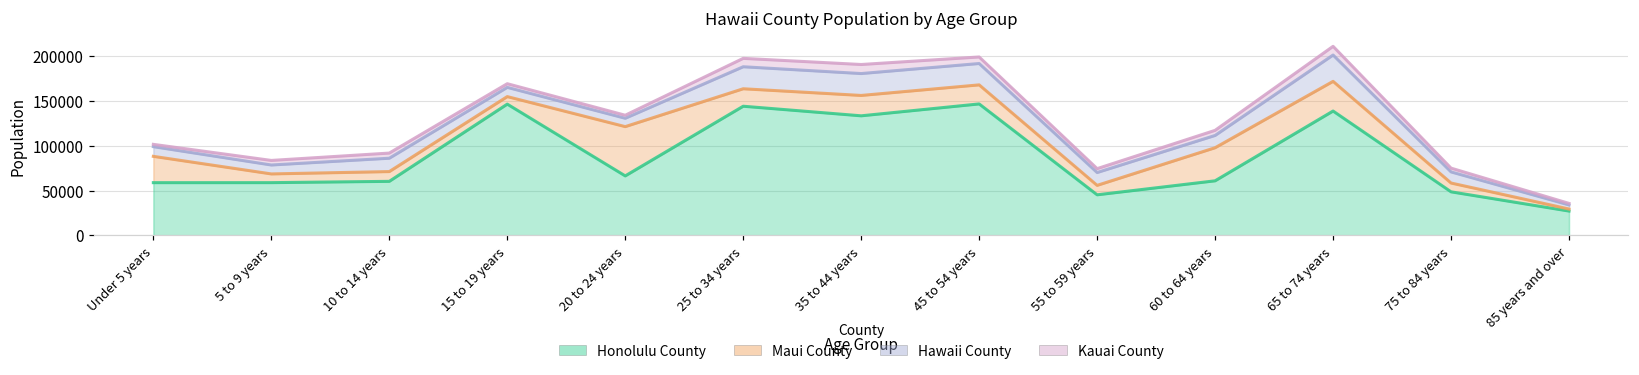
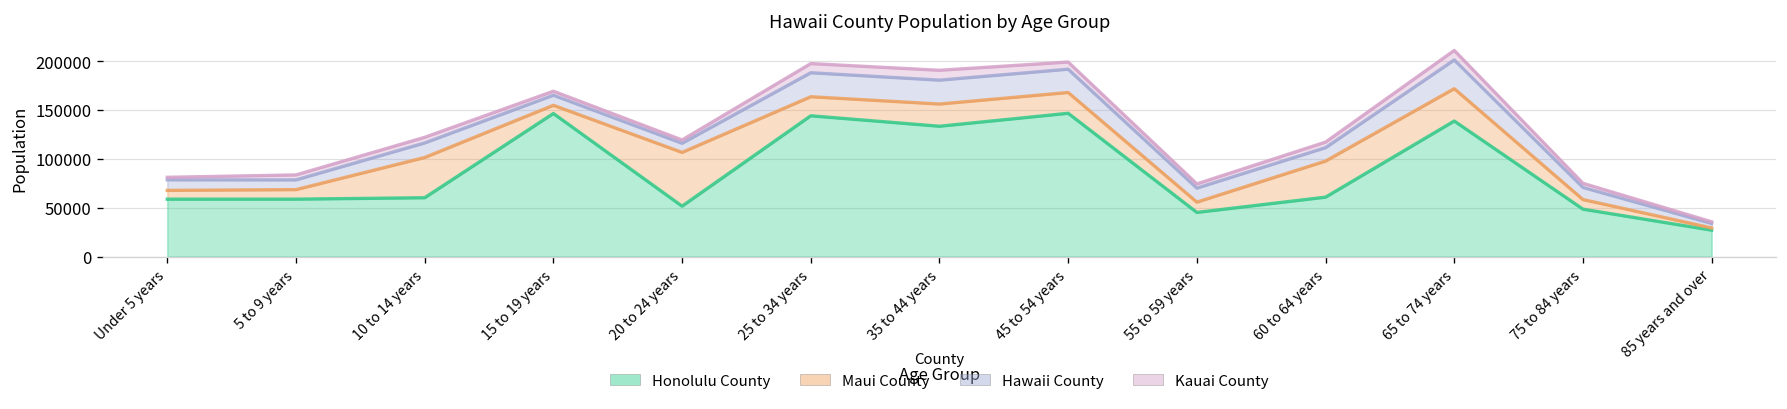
Maui County, Under 5 years: 30000 -> 10000
Maui County, 10 to 14 years: 10000 -> 40000
Honolulu County, 20 to 24 years: 70000 -> 50000
